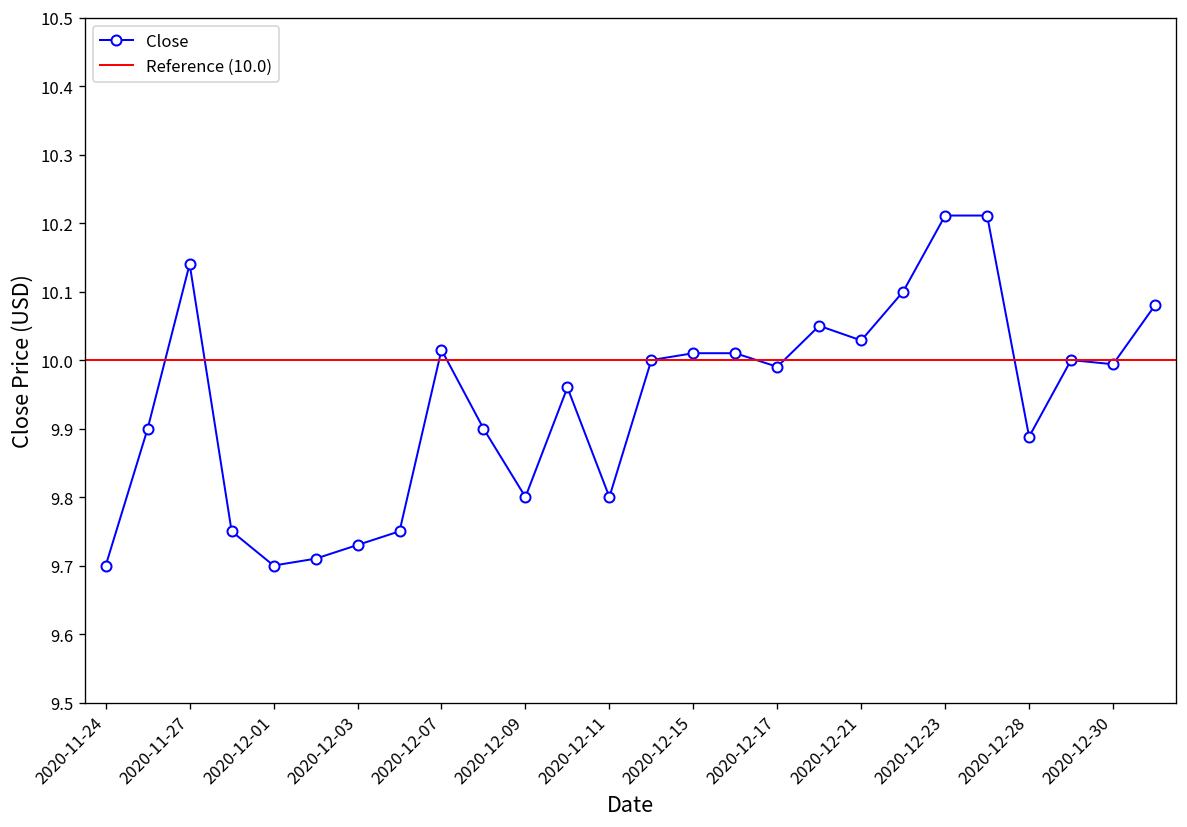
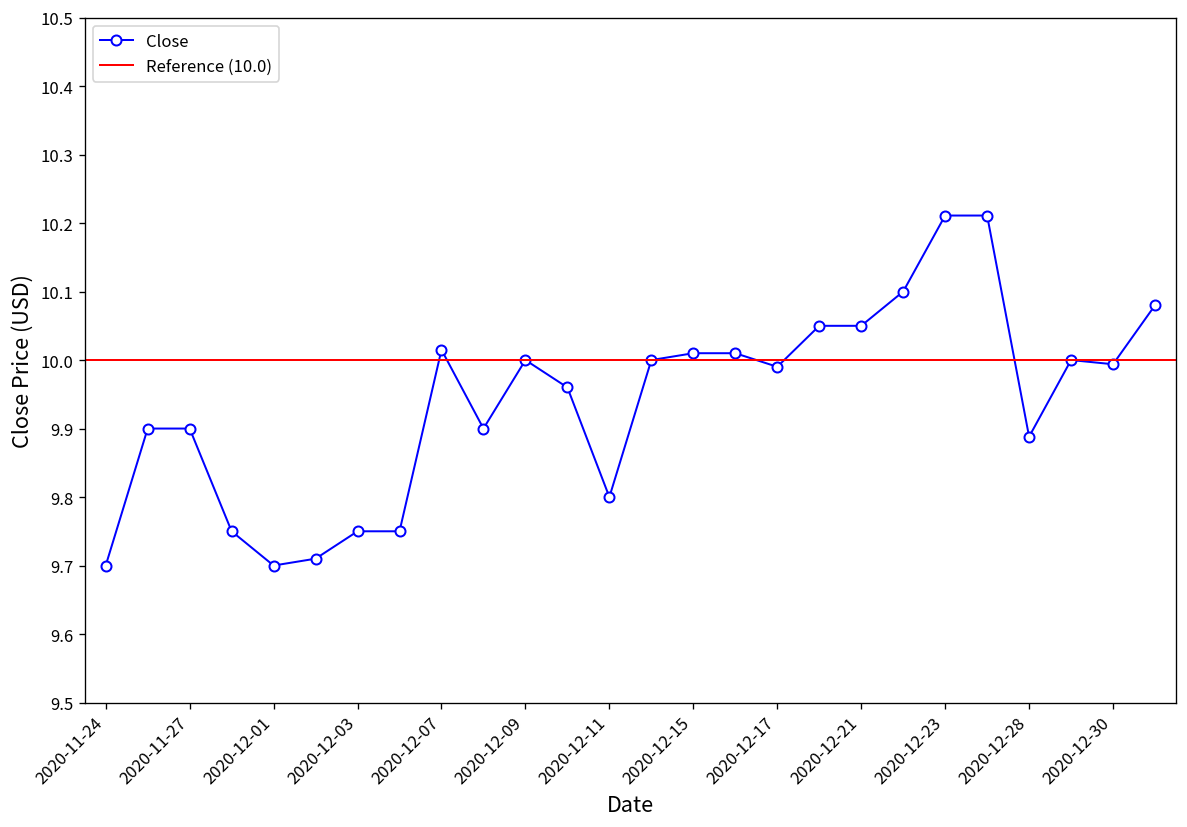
2020-11-27: 10.14 -> 9.90
2020-12-03: 9.73 -> 9.75
2020-12-09: 9.8 -> 10.0
2020-12-21: 10.03 -> 10.05
